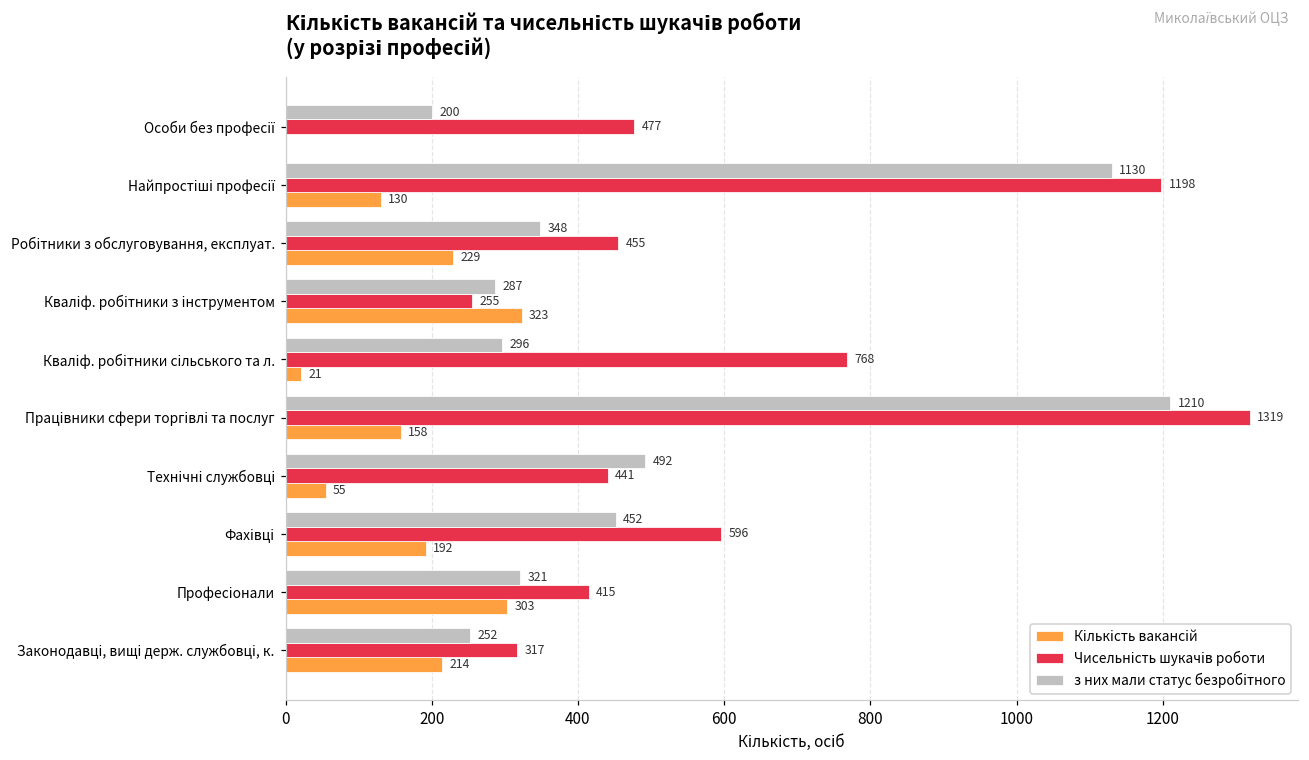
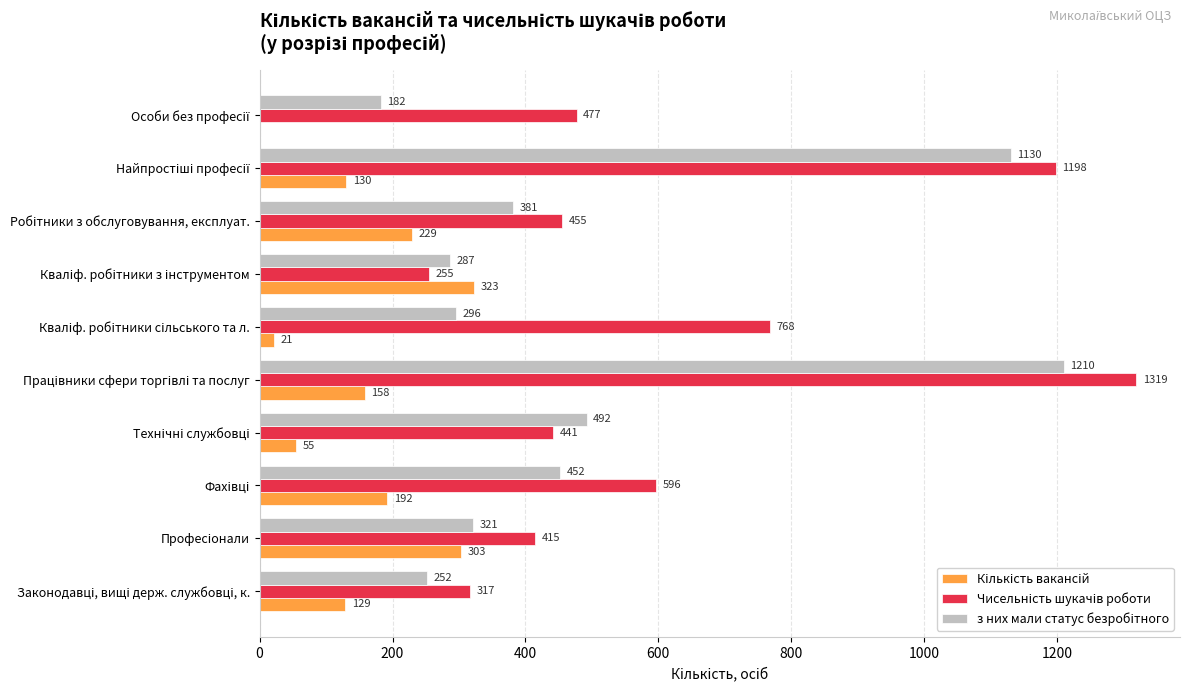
з них мали статус безробітного, Особи без професії: 200 -> 182
з них мали статус безробітного, Робітники з обслуговування, експлуат.: 348 -> 381
Кількість вакансій, Законодавці, вищі держ. службовці, к.: 214 -> 129
